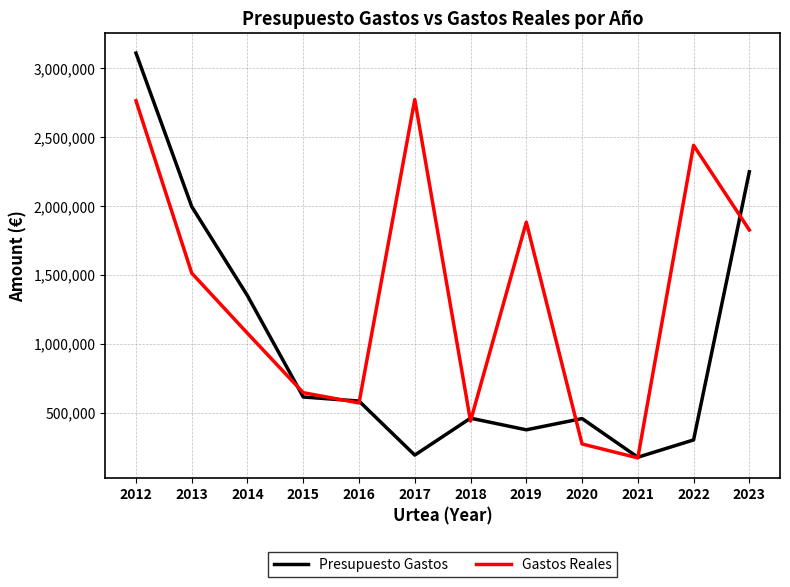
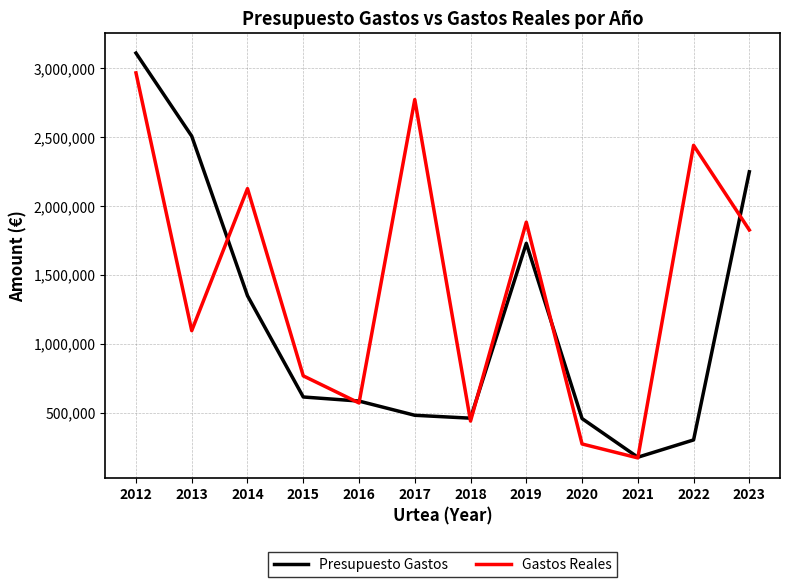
Gastos Reales, 2012: 2,760,000 -> 2,960,000
Presupuesto Gastos, 2013: 1,990,000 -> 2,510,000
Gastos Reales, 2013: 1,510,000 -> 1,090,000
Gastos Reales, 2014: 1,080,000 -> 2,130,000
Gastos Reales, 2015: 640,000 -> 770,000
Presupuesto Gastos, 2017: 190,000 -> 480,000
Presupuesto Gastos, 2019: 380,000 -> 1,730,000
